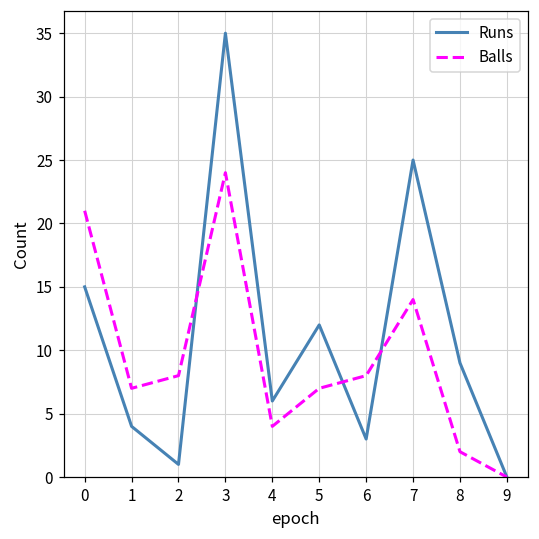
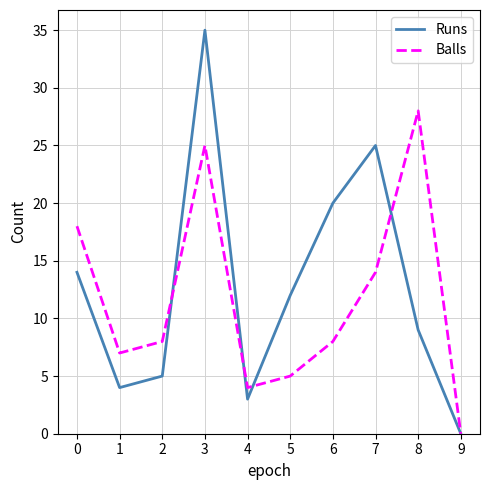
Runs, 0: 15 -> 14
Balls, 0: 21 -> 18
Runs, 2: 1 -> 5
Balls, 3: 24 -> 25
Runs, 4: 6 -> 3
Balls, 5: 7 -> 5
Runs, 6: 3 -> 20
Balls, 8: 2 -> 28
